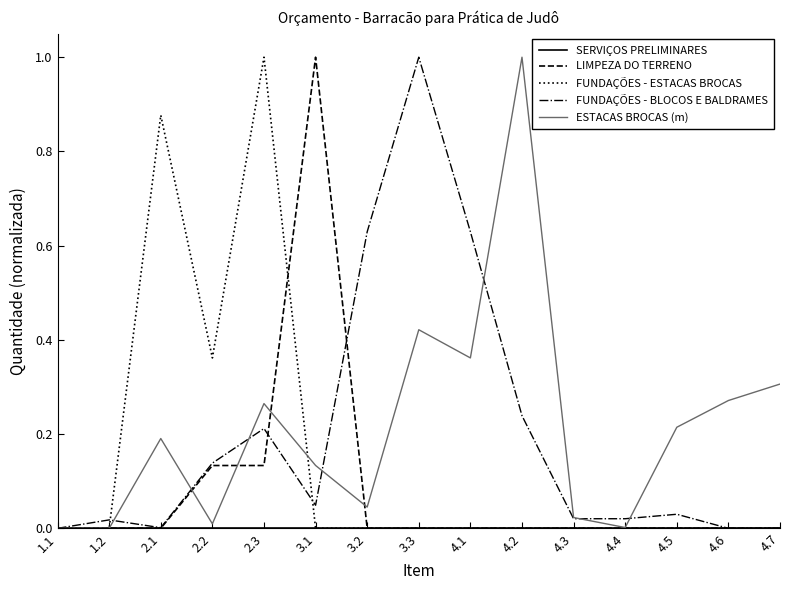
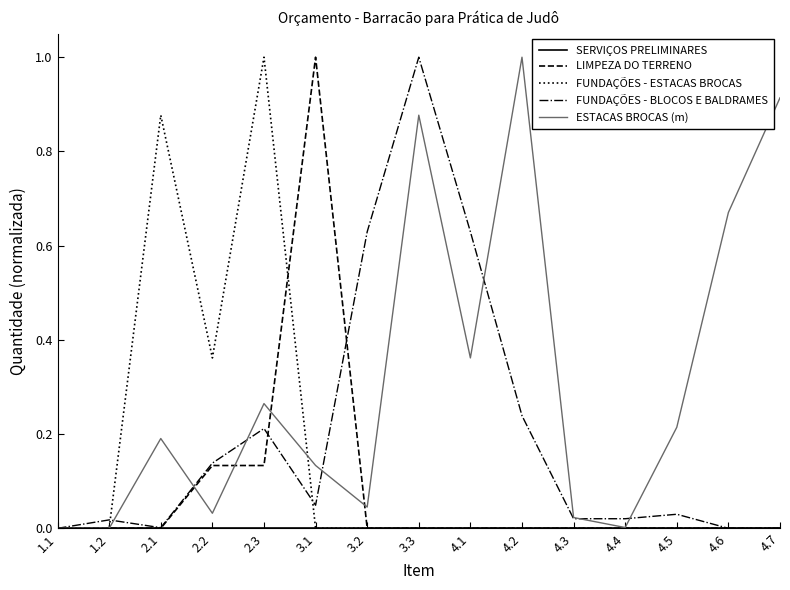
ESTACAS BROCAS (m), 2.2: 0.01 -> 0.03
ESTACAS BROCAS (m), 3.3: 0.42 -> 0.88
ESTACAS BROCAS (m), 4.6: 0.27 -> 0.67
ESTACAS BROCAS (m), 4.7: 0.31 -> 0.91
